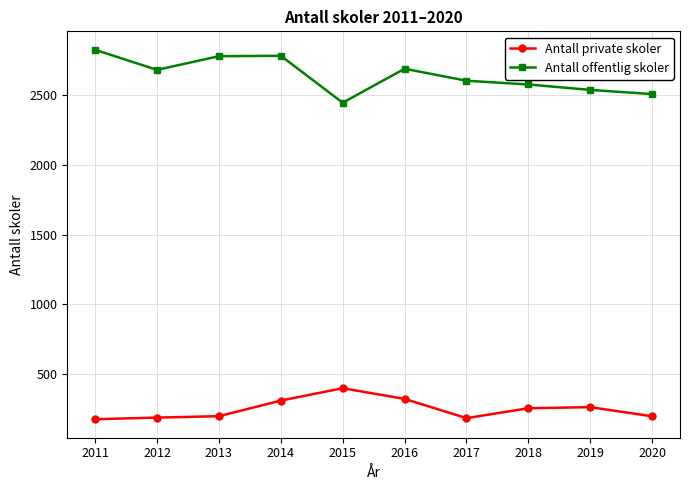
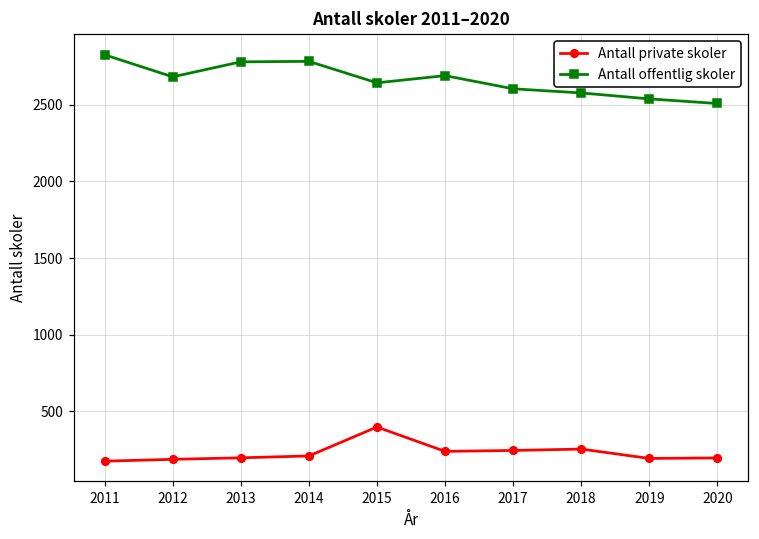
Antall private skoler, 2014: 310 -> 210
Antall offentlig skoler, 2015: 2450 -> 2640
Antall private skoler, 2016: 320 -> 240
Antall private skoler, 2017: 180 -> 240
Antall private skoler, 2019: 260 -> 190
